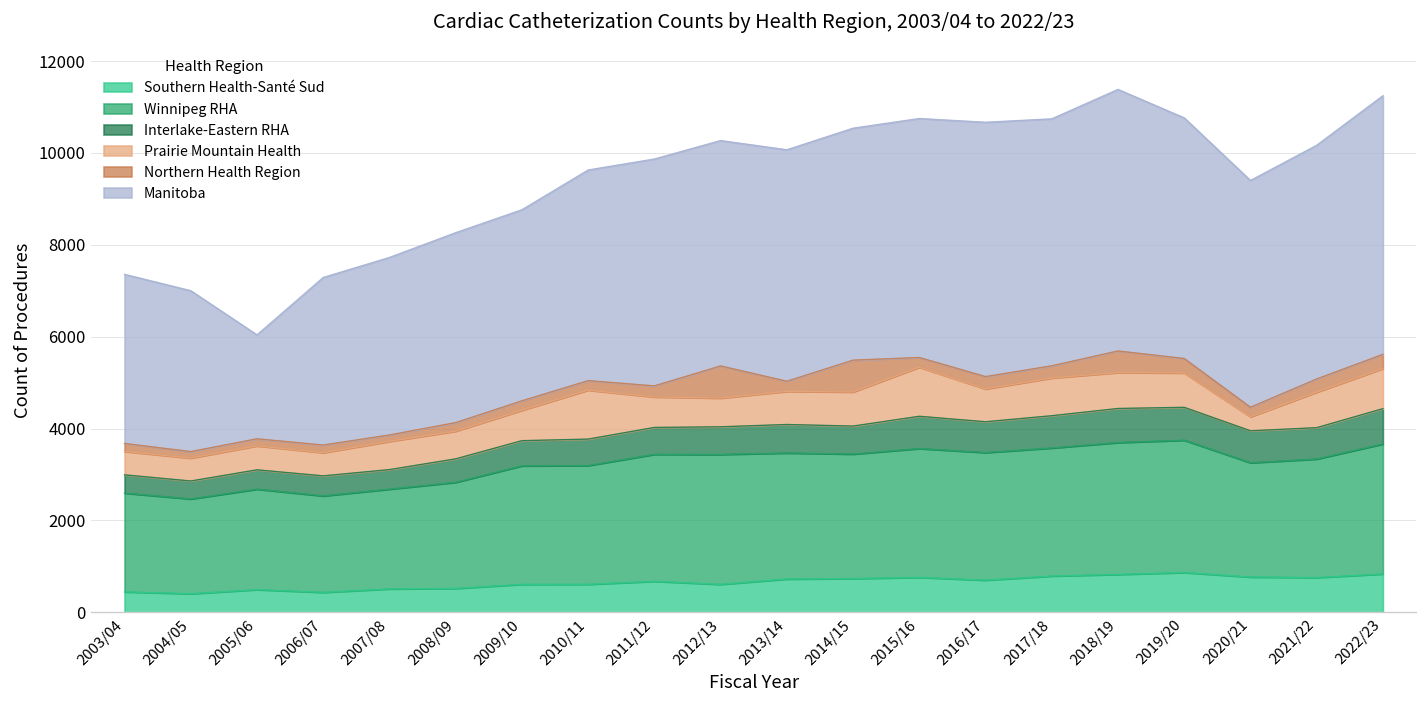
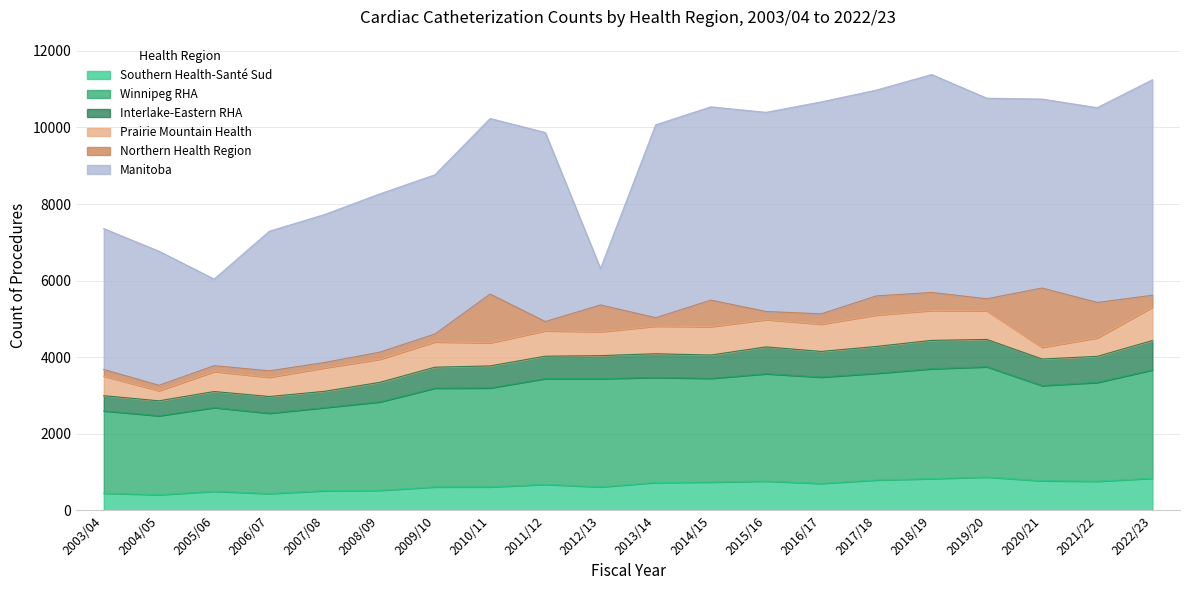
Prairie Mountain Health, 2004/05: 500 -> 300
Prairie Mountain Health, 2010/11: 1100 -> 600
Northern Health Region, 2010/11: 200 -> 1300
Manitoba, 2012/13: 4900 -> 1000
Prairie Mountain Health, 2015/16: 1100 -> 700
Northern Health Region, 2017/18: 300 -> 500
Northern Health Region, 2020/21: 200 -> 1500
Prairie Mountain Health, 2021/22: 800 -> 500
Northern Health Region, 2021/22: 300 -> 900
